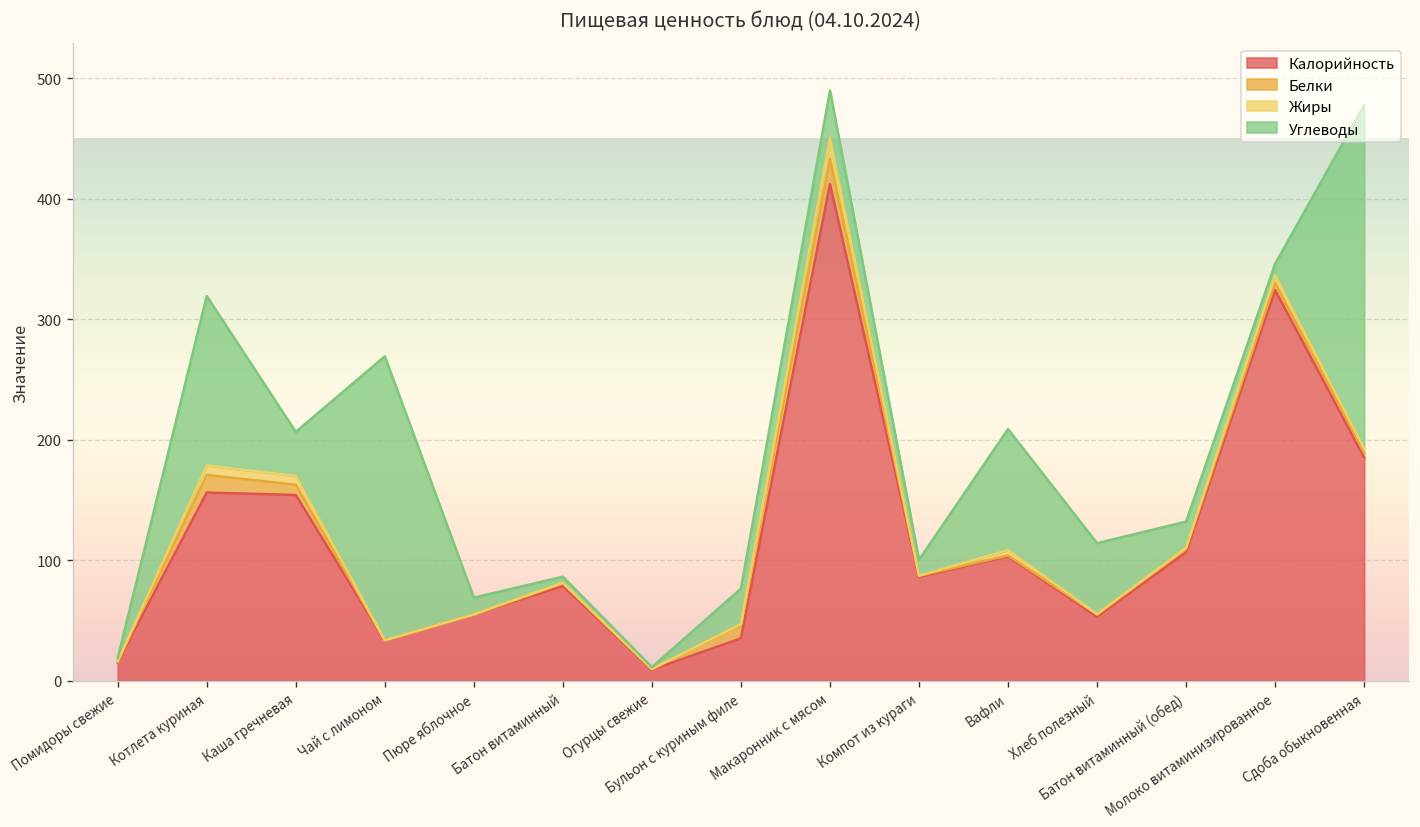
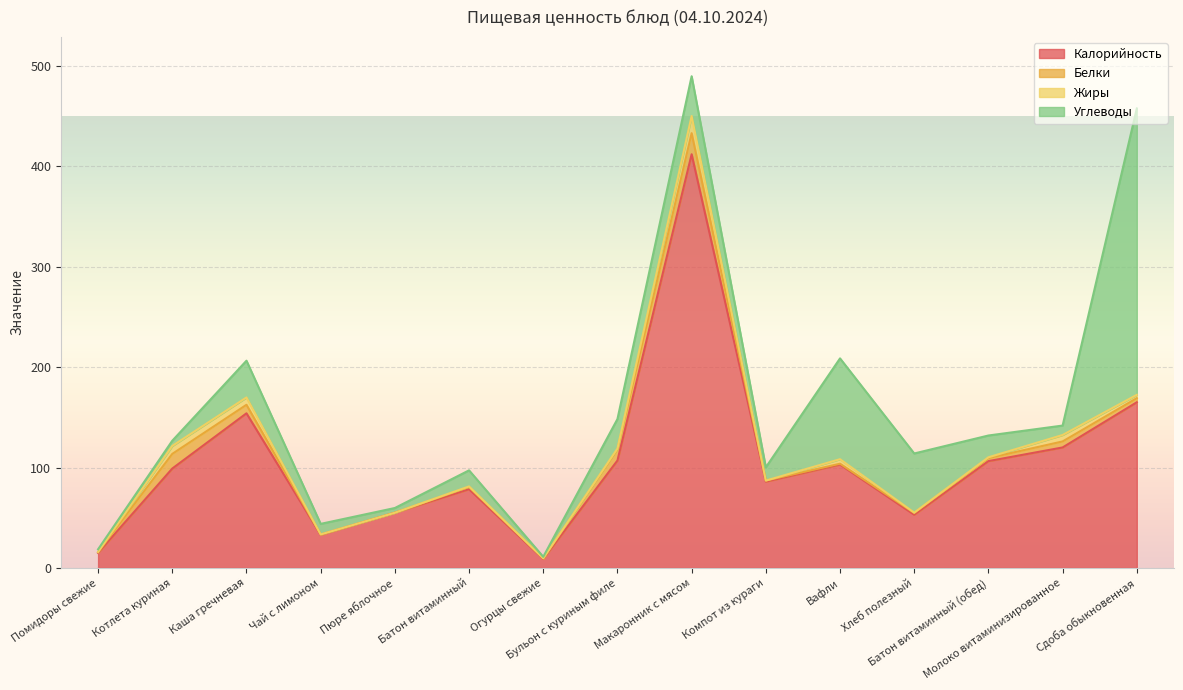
Калорийность, Котлета куриная: 156 -> 99
Углеводы, Котлета куриная: 141 -> 5
Углеводы, Чай с лимоном: 236 -> 11
Углеводы, Пюре яблочное: 14 -> 5
Углеводы, Батон витаминный: 5 -> 16
Калорийность, Бульон с куриным филе: 35 -> 107
Калорийность, Молоко витаминизированное: 324 -> 120
Калорийность, Сдоба обыкновенная: 185 -> 165
